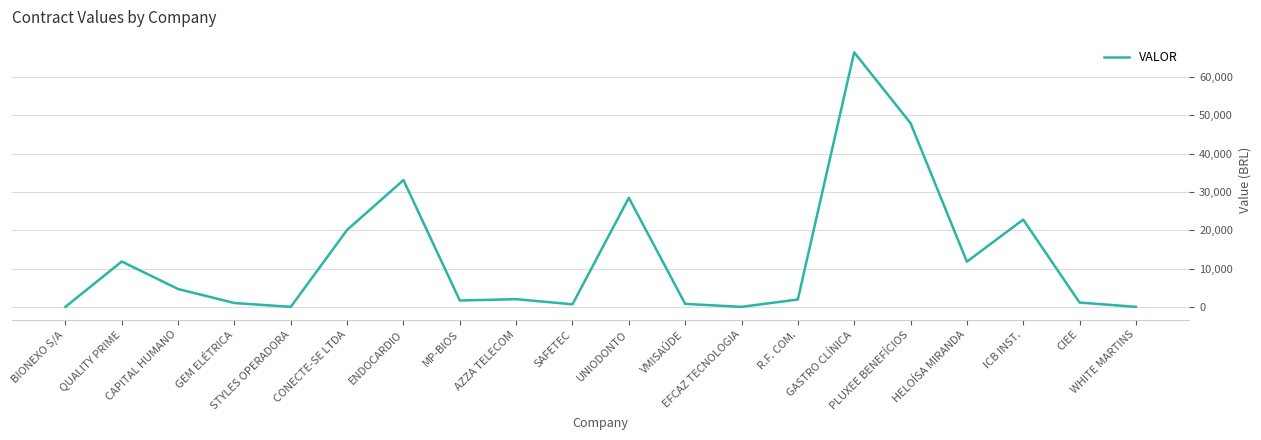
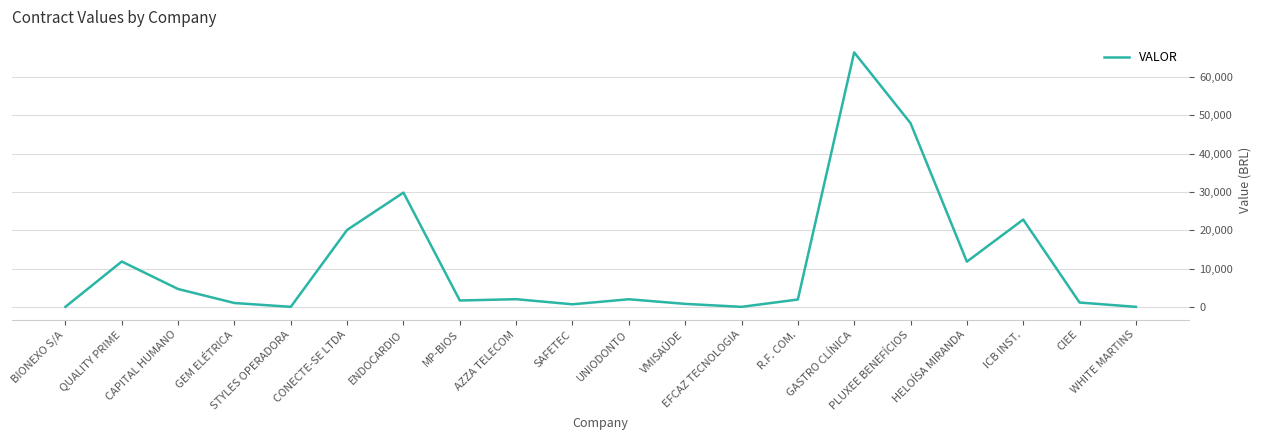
ENDOCARDIO: 33,000 -> 30,000
UNIODONTO: 28,000 -> 2,000
